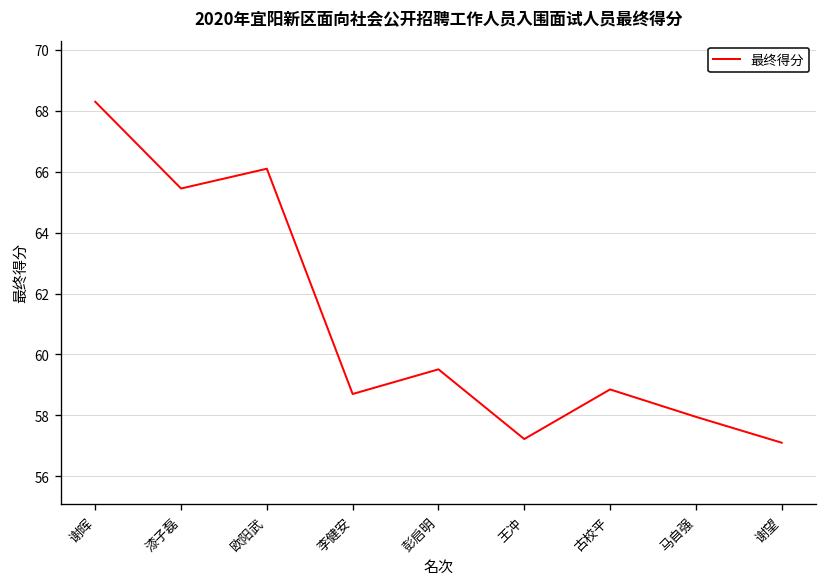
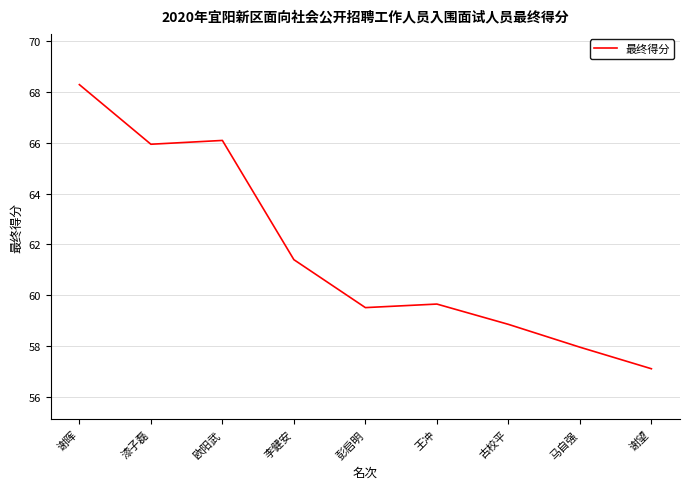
漆子磊: 65.5 -> 66.0
李健安: 58.7 -> 61.4
王冲: 57.2 -> 59.7
